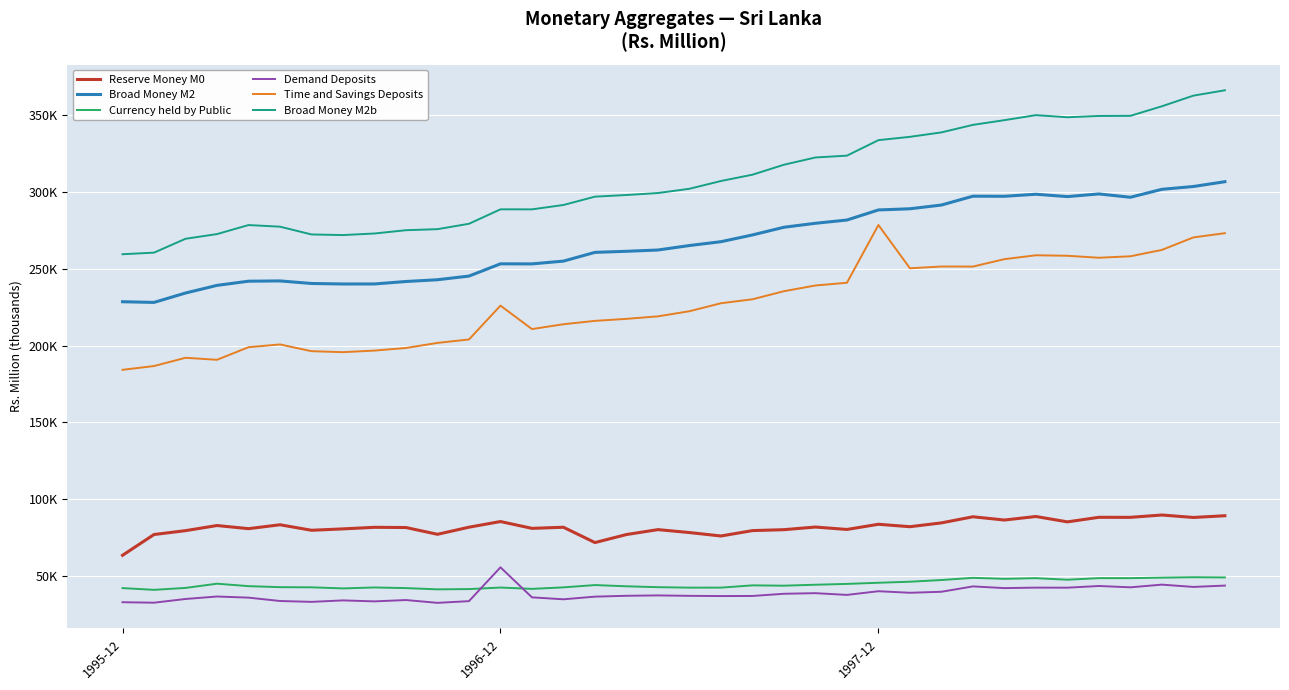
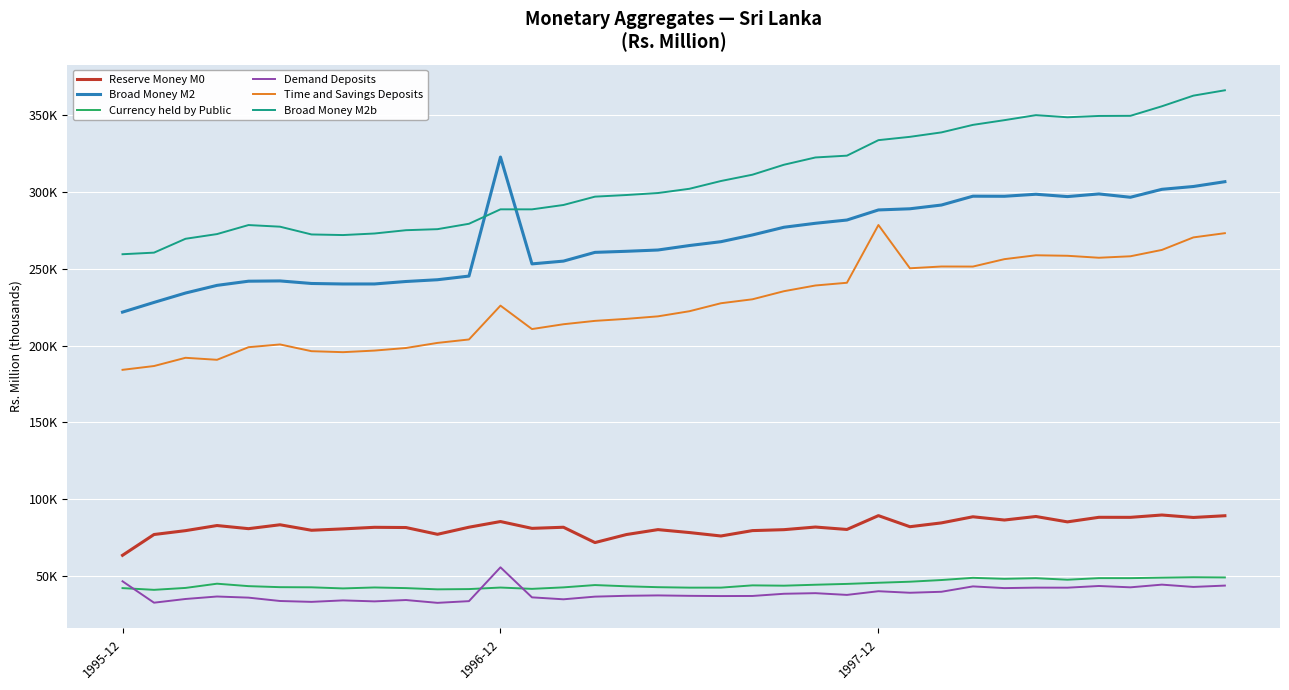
Broad Money M2, 1995-12: 229000 -> 222000
Demand Deposits, 1995-12: 33000 -> 47000
Broad Money M2, 1996-12: 253000 -> 323000
Reserve Money M0, 1997-12: 84000 -> 89000
